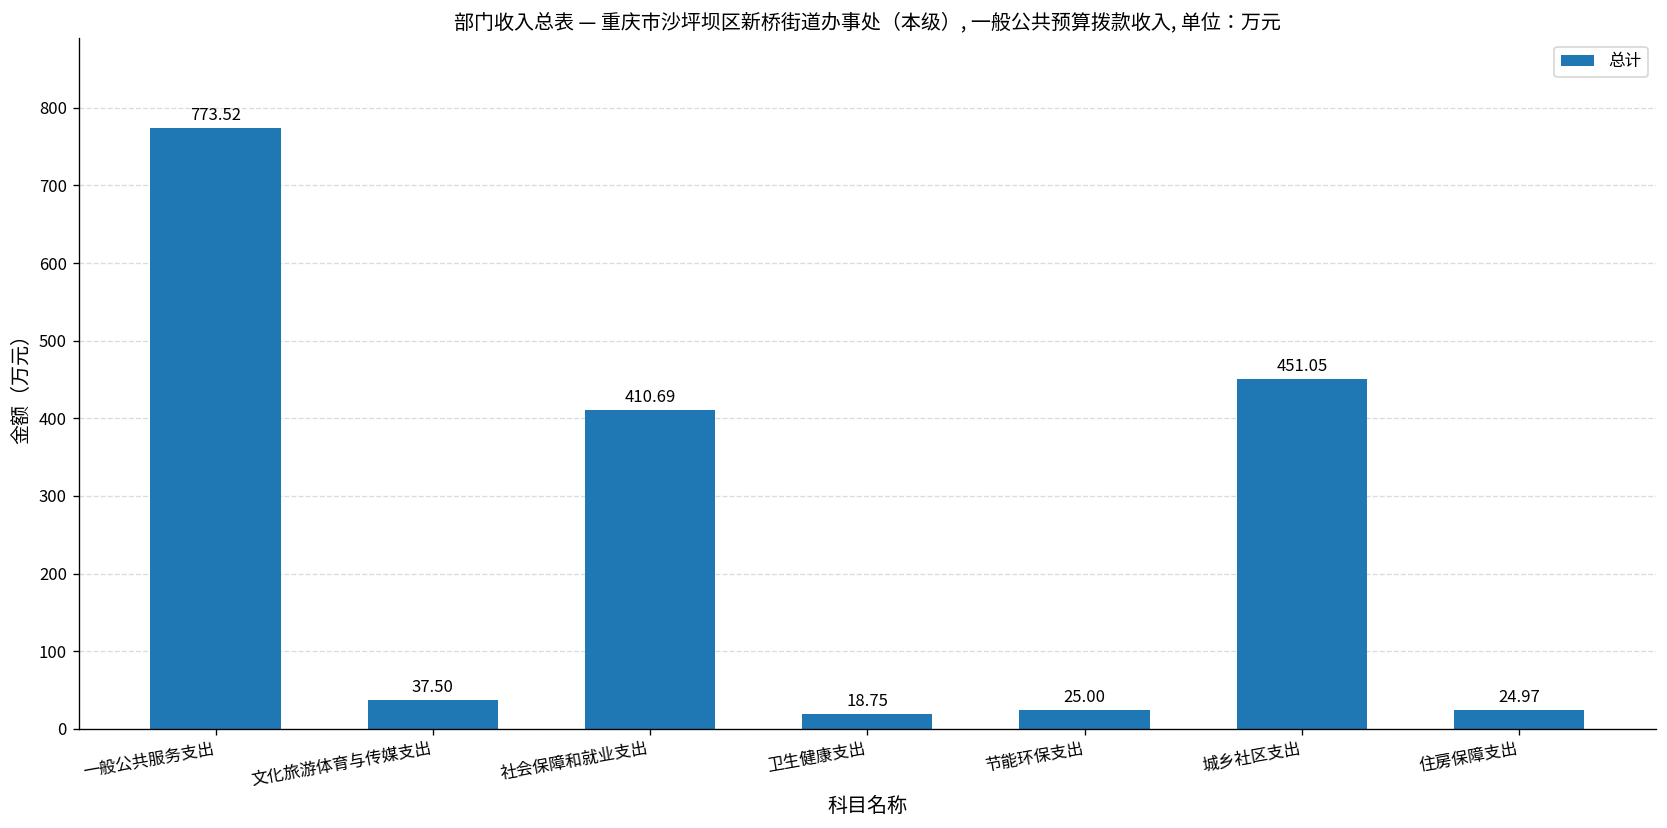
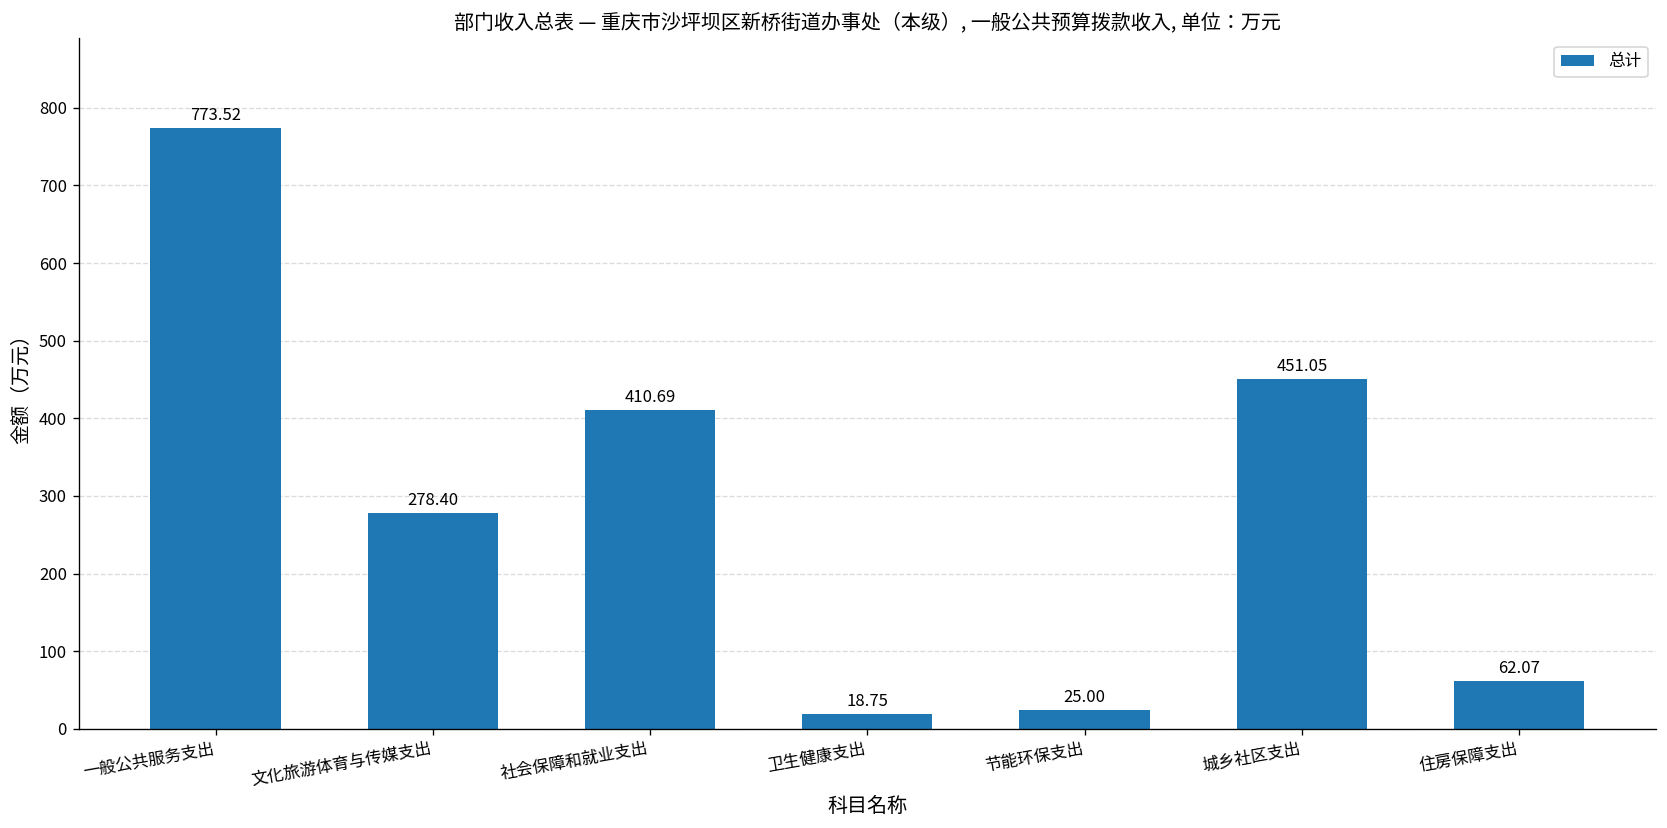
文化旅游体育与传媒支出: 37.50 -> 278.40
住房保障支出: 24.97 -> 62.07
